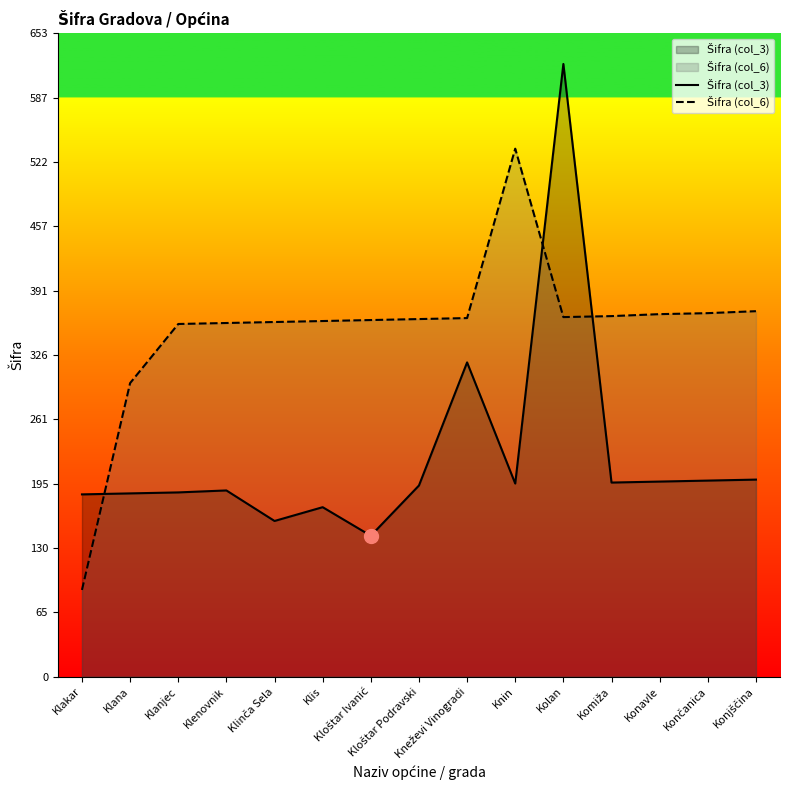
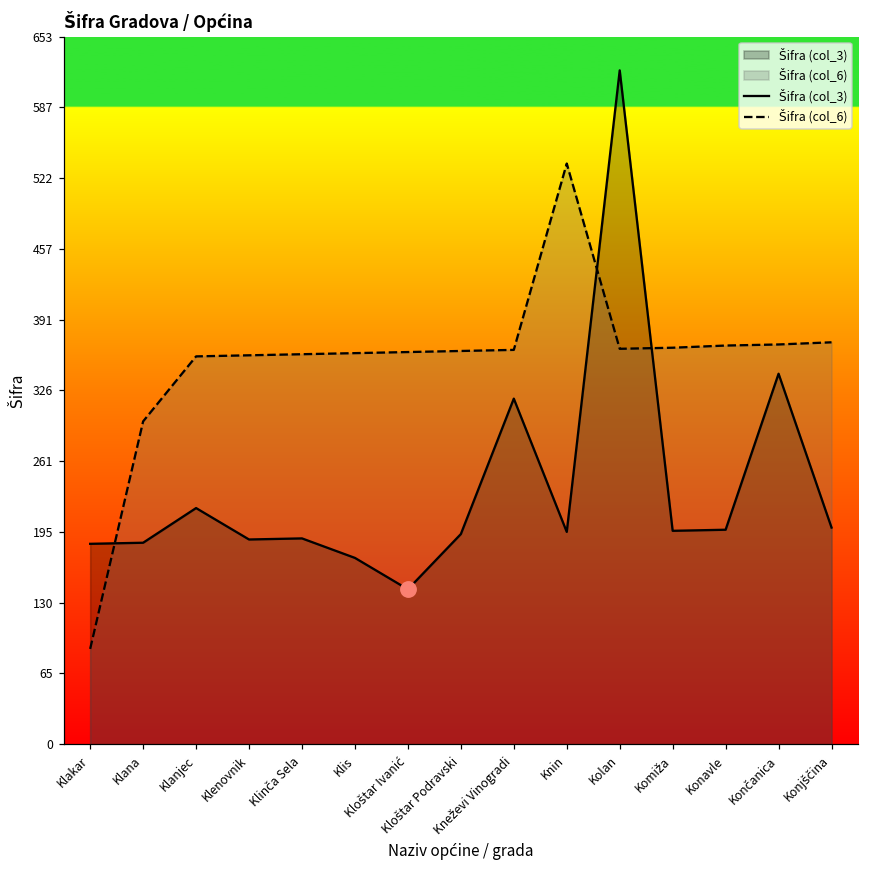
Šifra (col_3), Klanjec: 190 -> 220
Šifra (col_3), Klinča Sela: 160 -> 190
Šifra (col_3), Končanica: 200 -> 340
